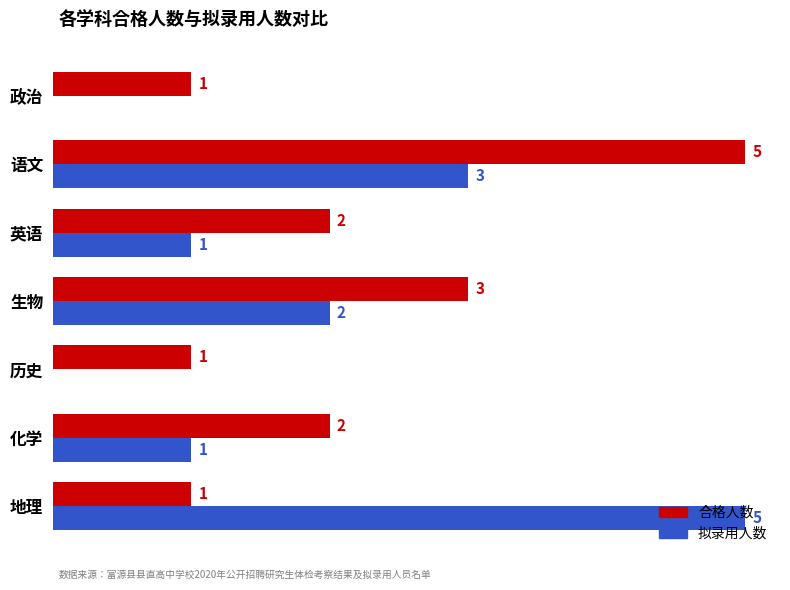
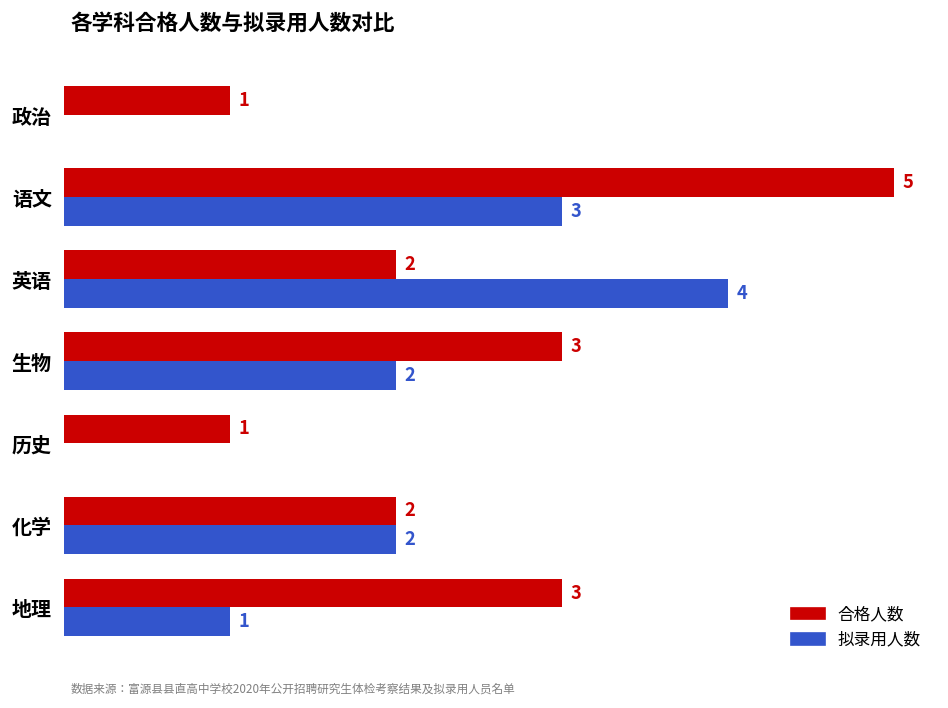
拟录用人数, 英语: 1 -> 4
拟录用人数, 化学: 1 -> 2
合格人数, 地理: 1 -> 3
拟录用人数, 地理: 5 -> 1
